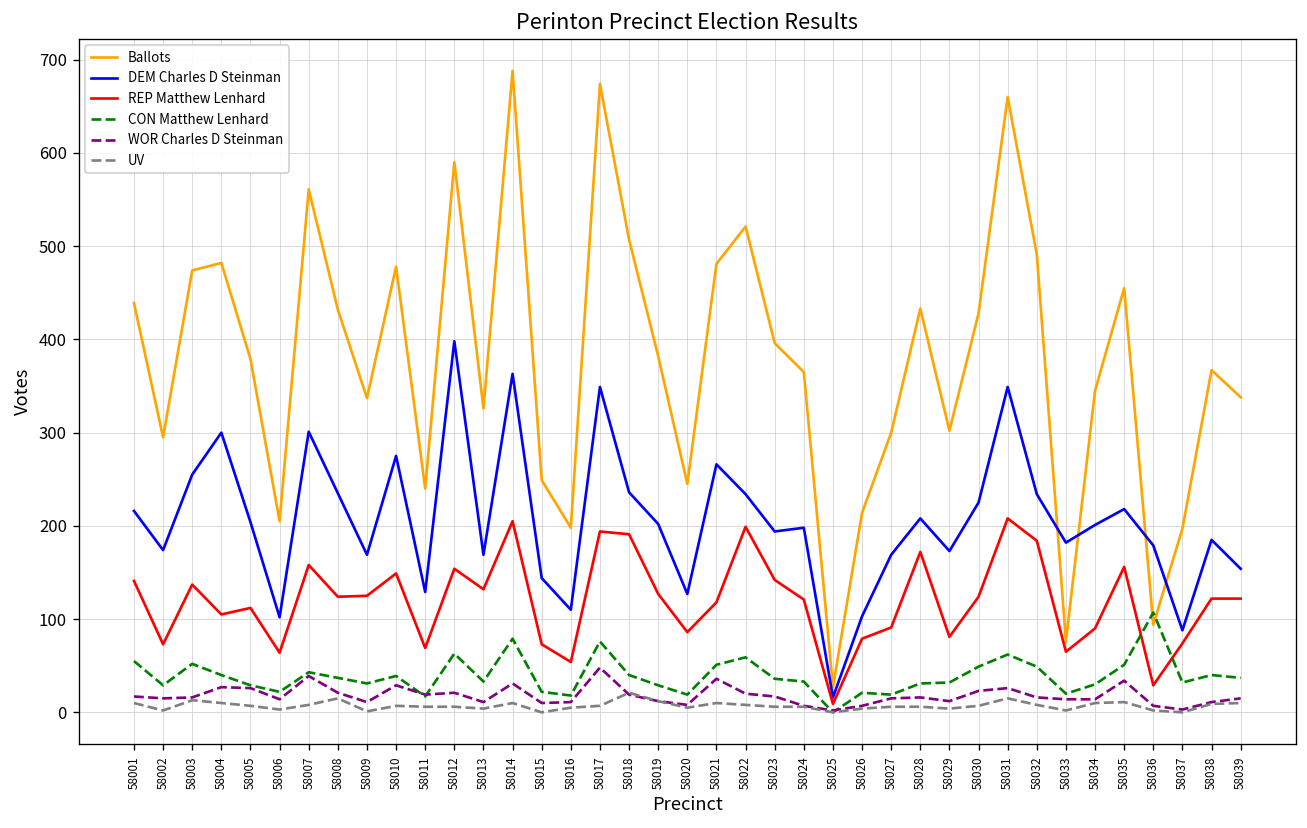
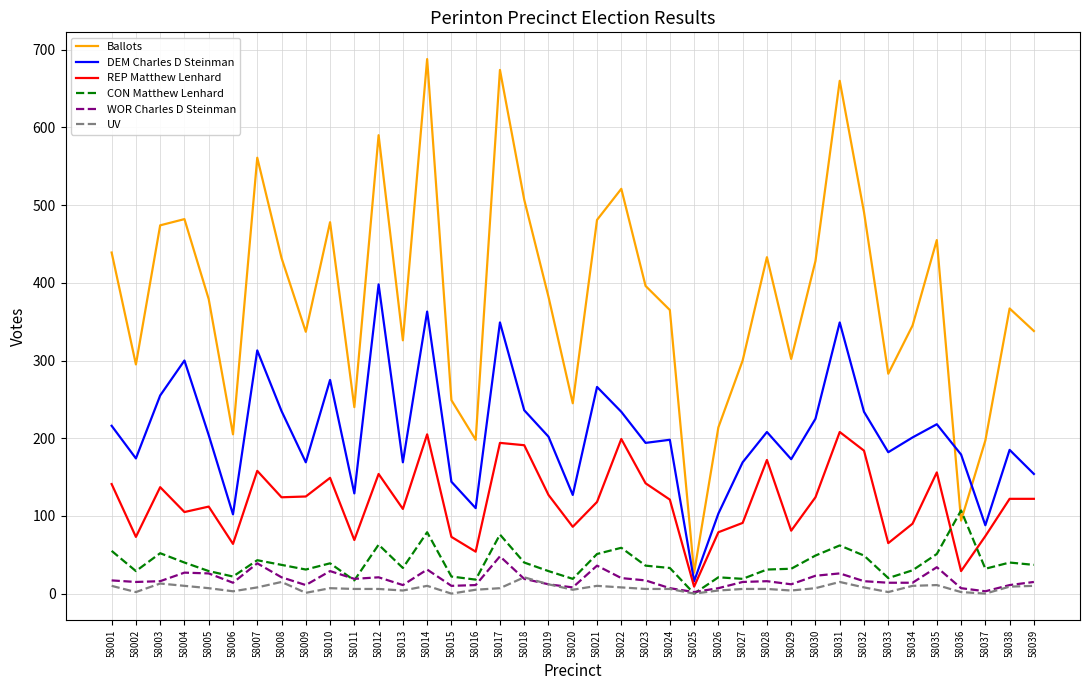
DEM Charles D Steinman, 58007: 300 -> 310
REP Matthew Lenhard, 58013: 130 -> 110
Ballots, 58033: 80 -> 280
